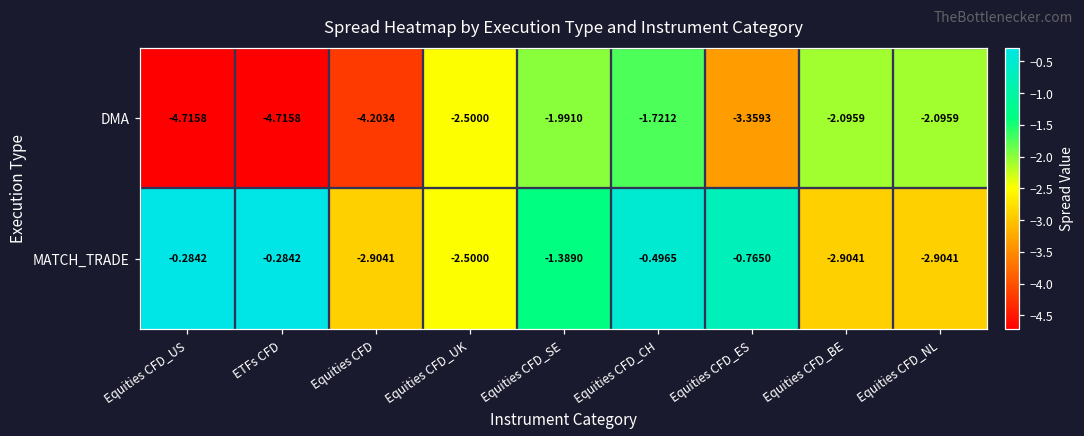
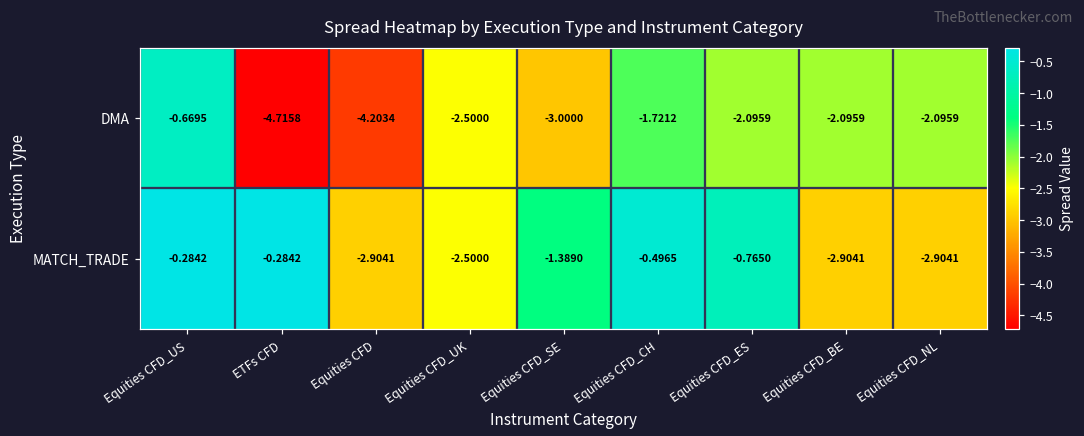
DMA, Equities CFD_US: -4.7158 -> -0.6695
DMA, Equities CFD_SE: -1.9910 -> -3.0000
DMA, Equities CFD_ES: -3.3593 -> -2.0959
